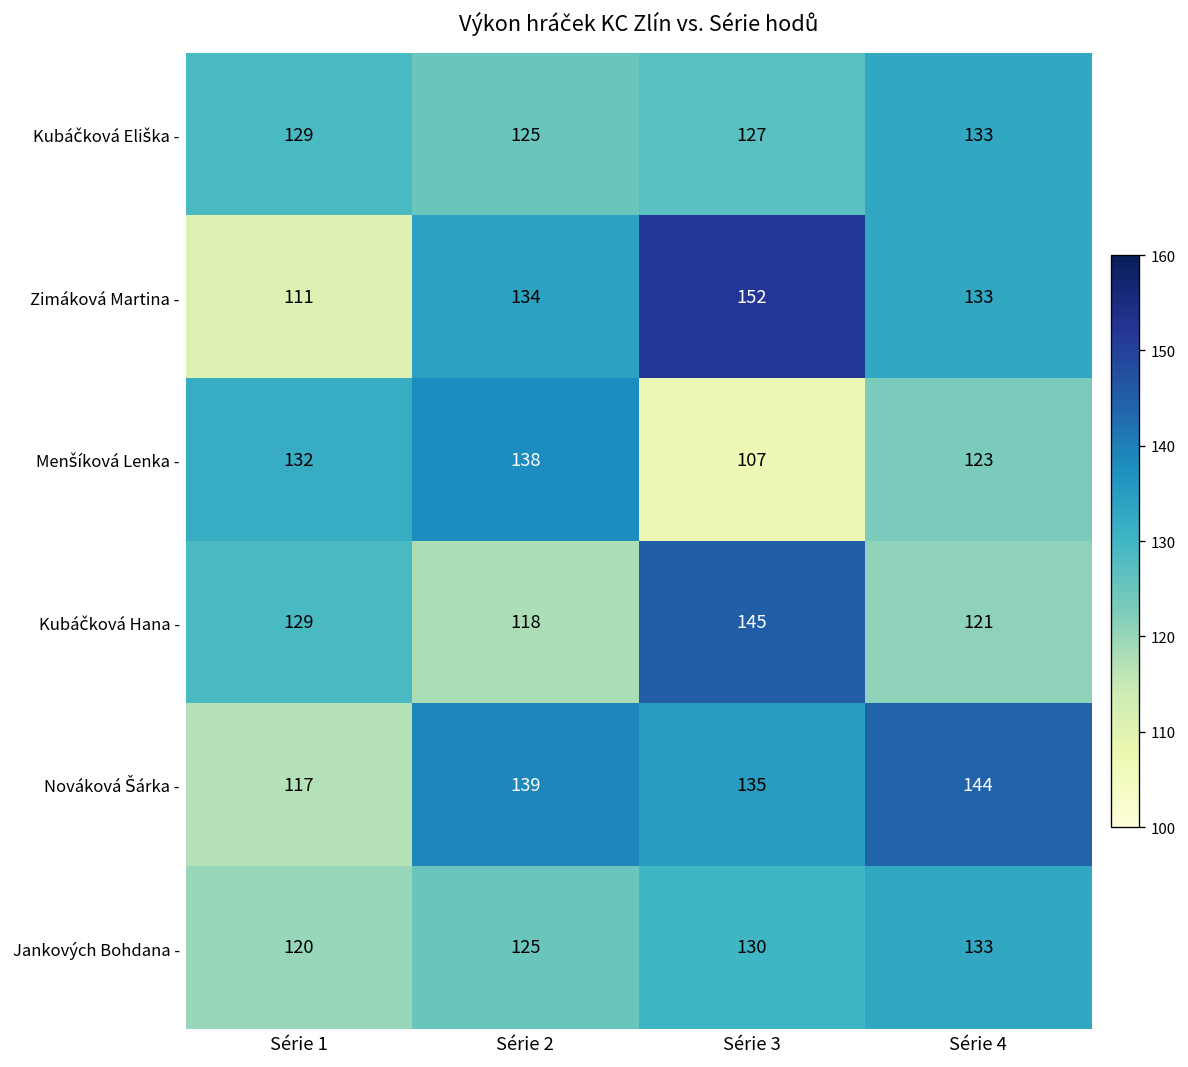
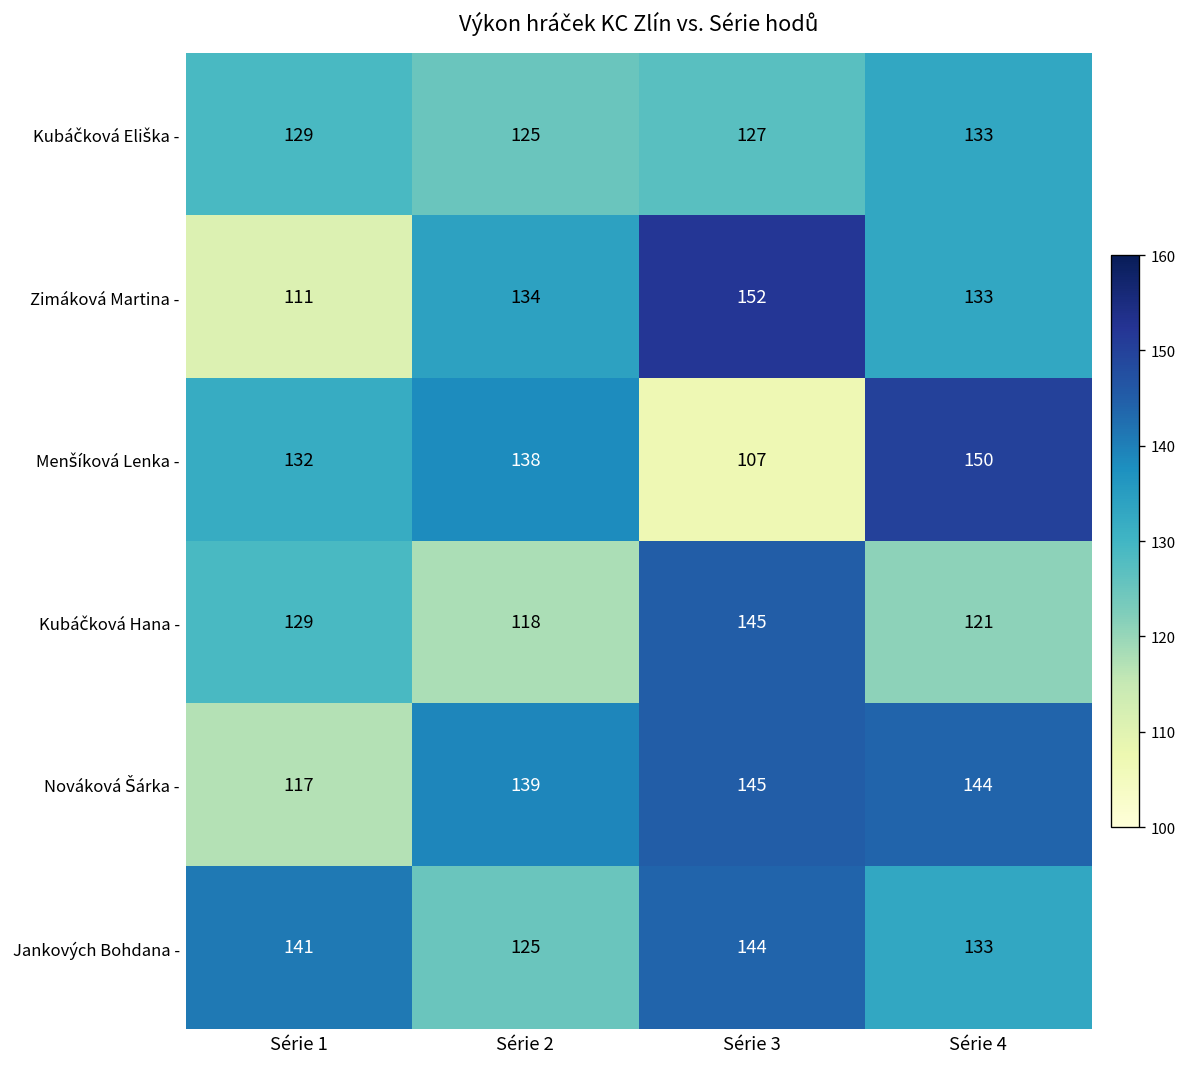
Menšíková Lenka -, Série 4: 123 -> 150
Nováková Šárka -, Série 3: 135 -> 145
Jankových Bohdana -, Série 1: 120 -> 141
Jankových Bohdana -, Série 3: 130 -> 144
